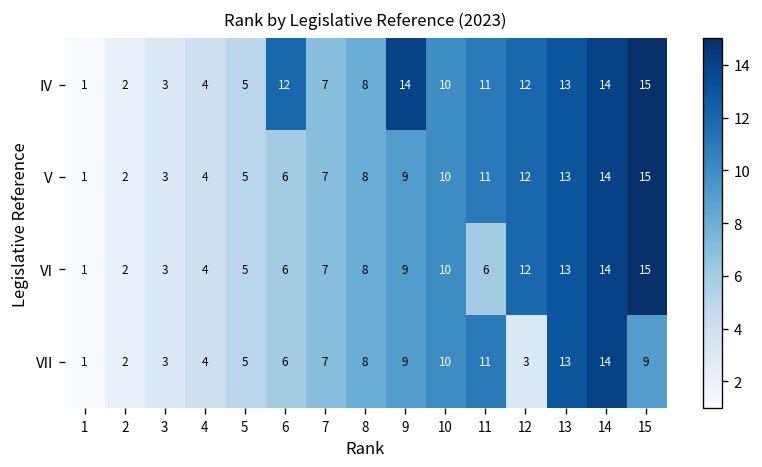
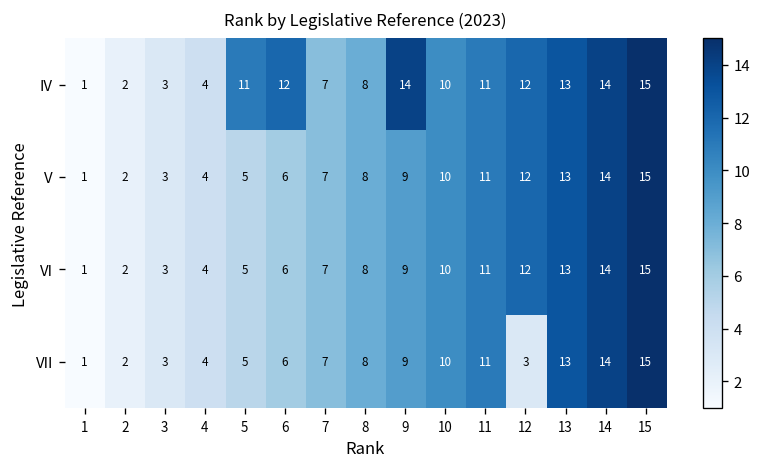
IV, 5: 5 -> 11
VI, 11: 6 -> 11
VII, 15: 9 -> 15
